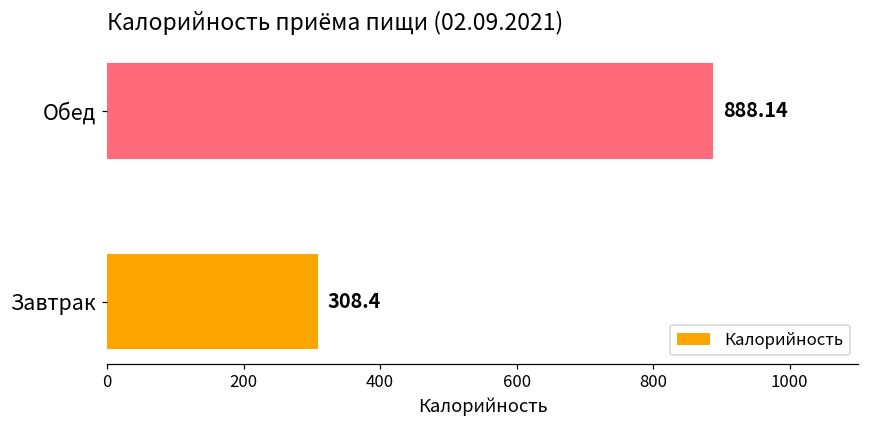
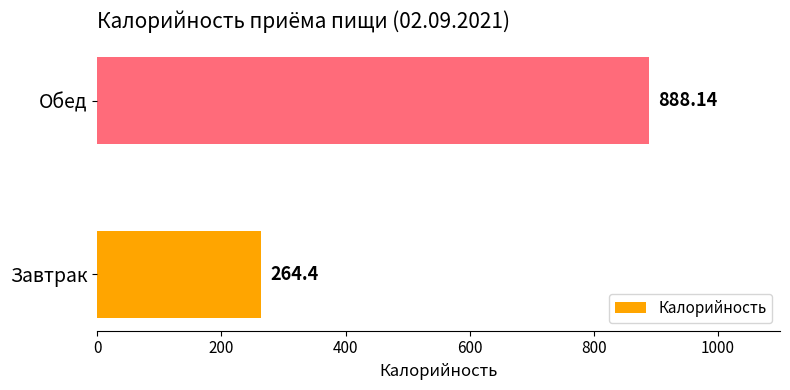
Завтрак: 308.4 -> 264.4
